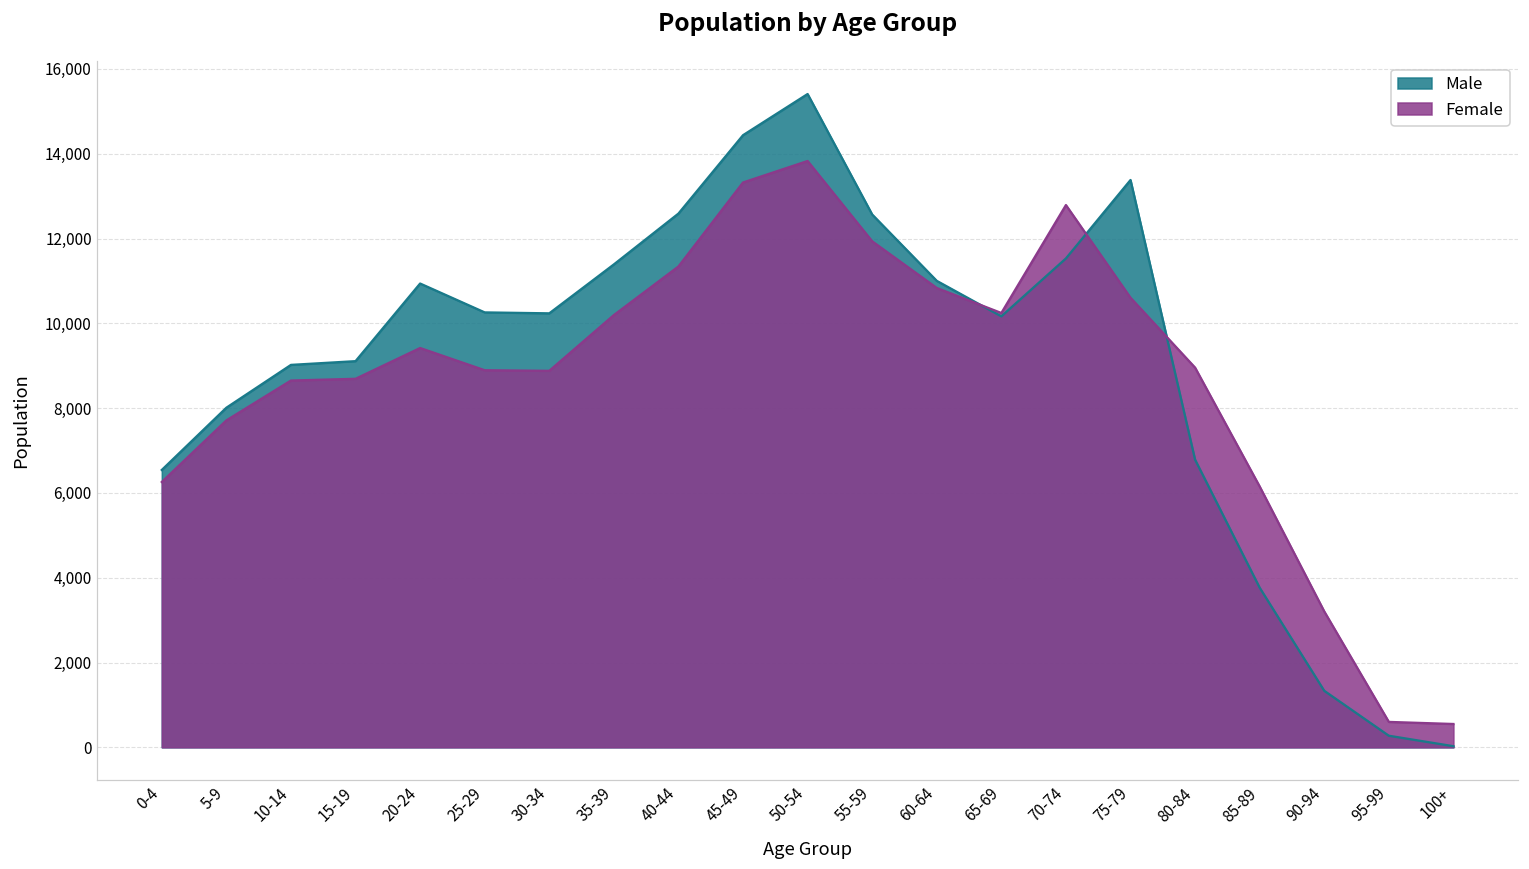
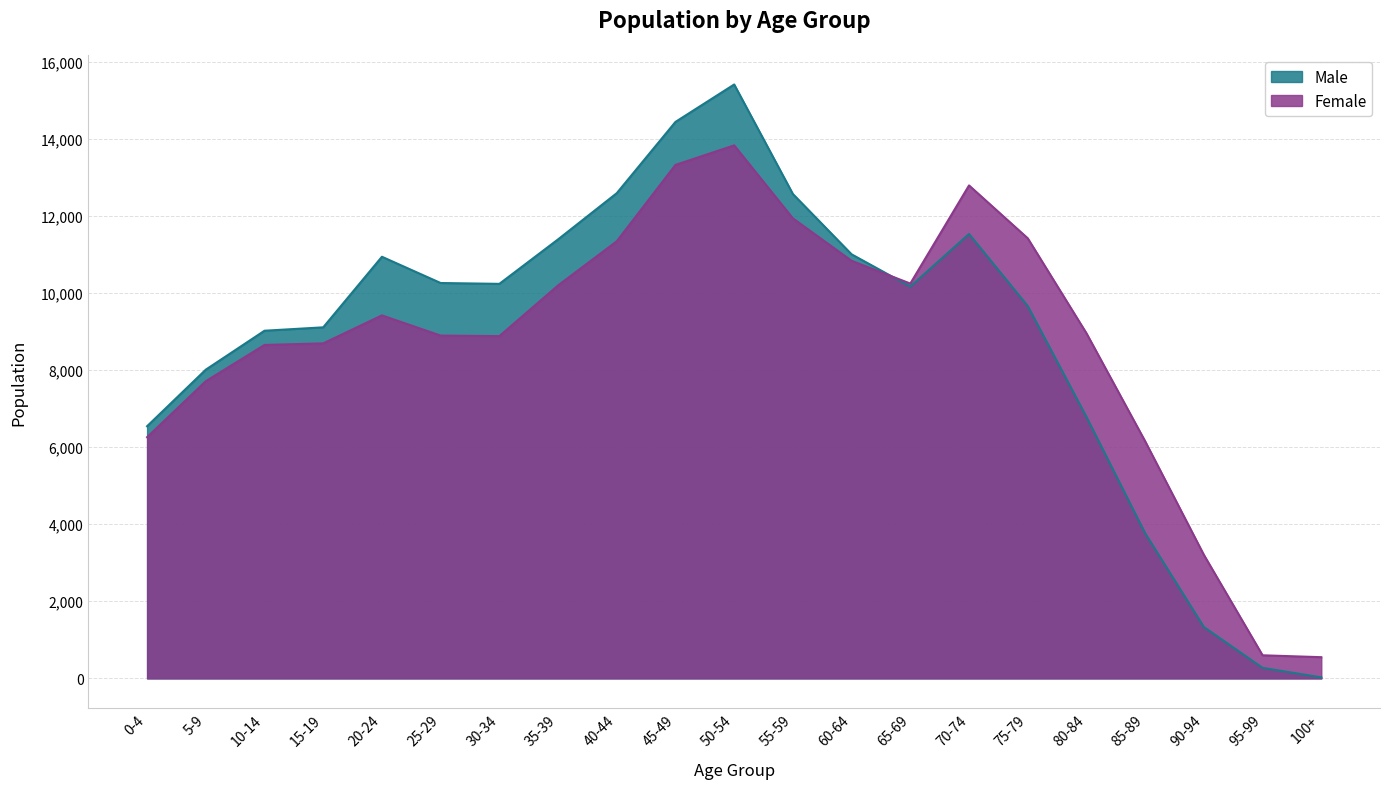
Male, 75-79: 13,400 -> 9,700
Female, 75-79: 10,600 -> 11,400
